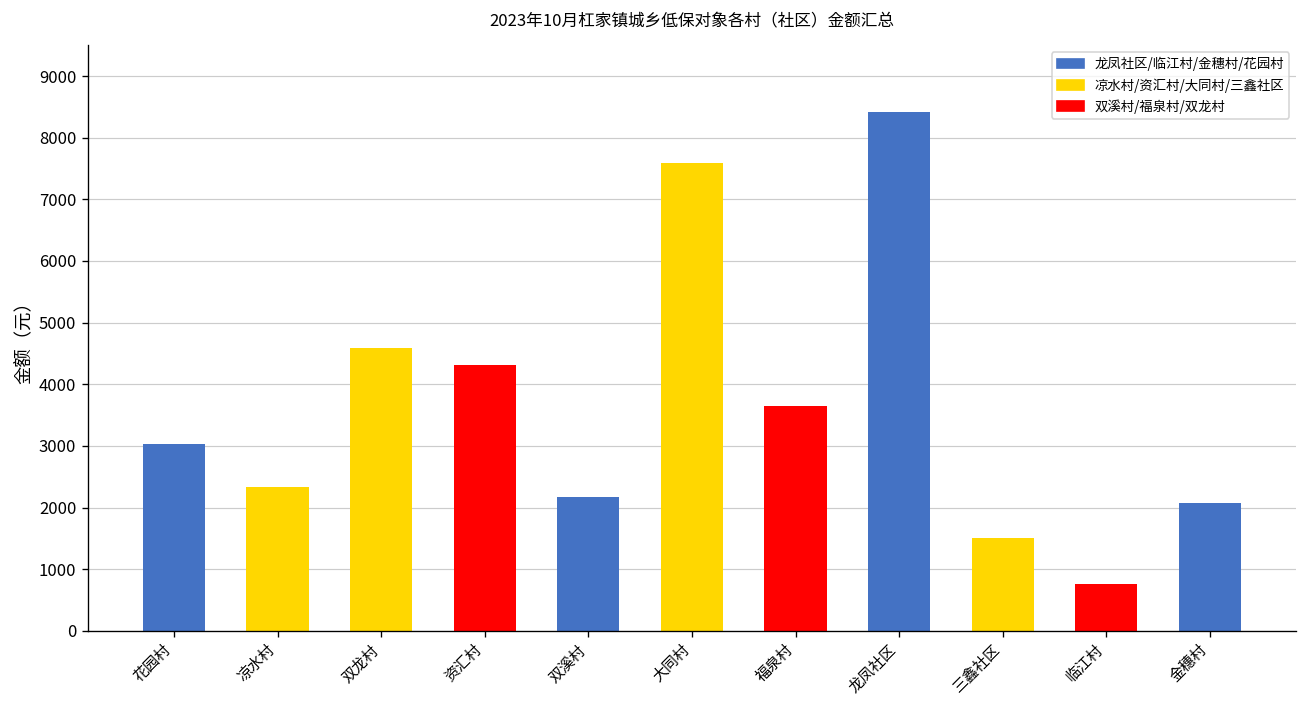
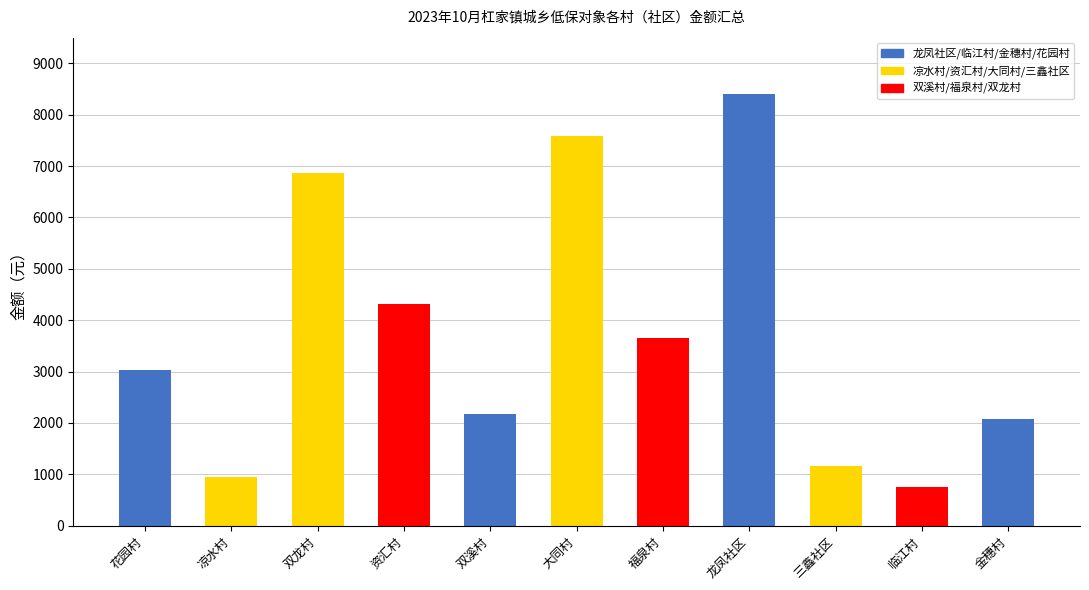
凉水村: 2300 -> 1000
双龙村: 4600 -> 6900
三鑫社区: 1500 -> 1200
